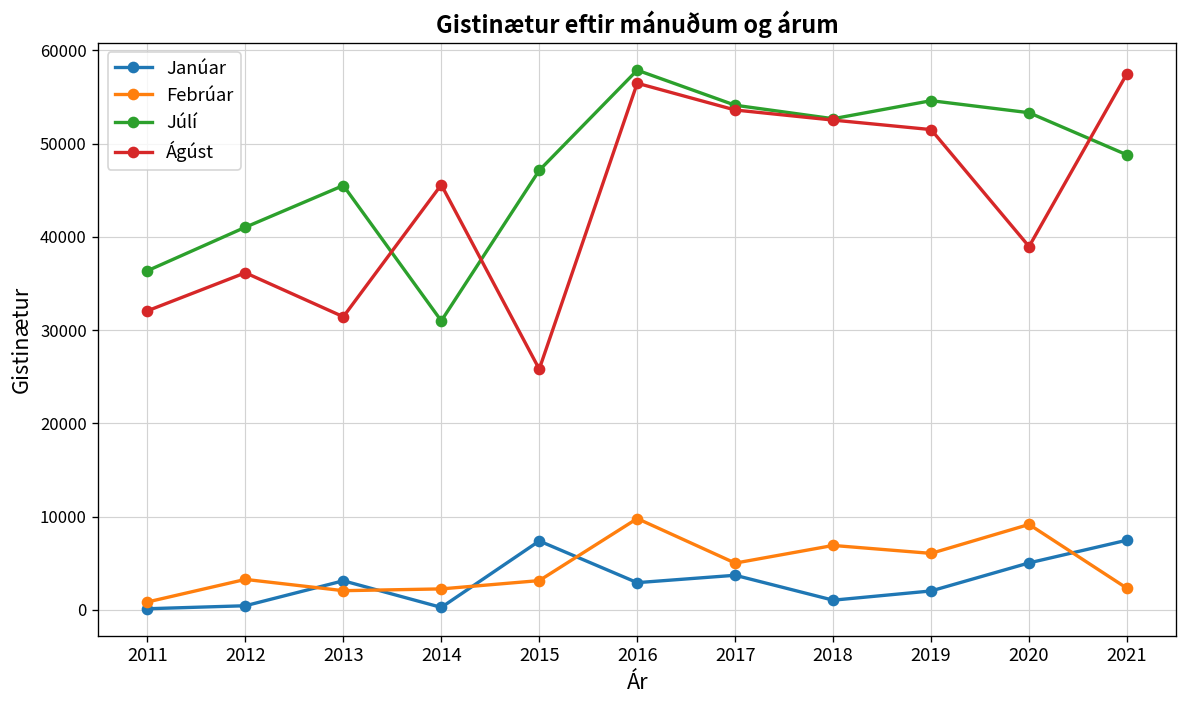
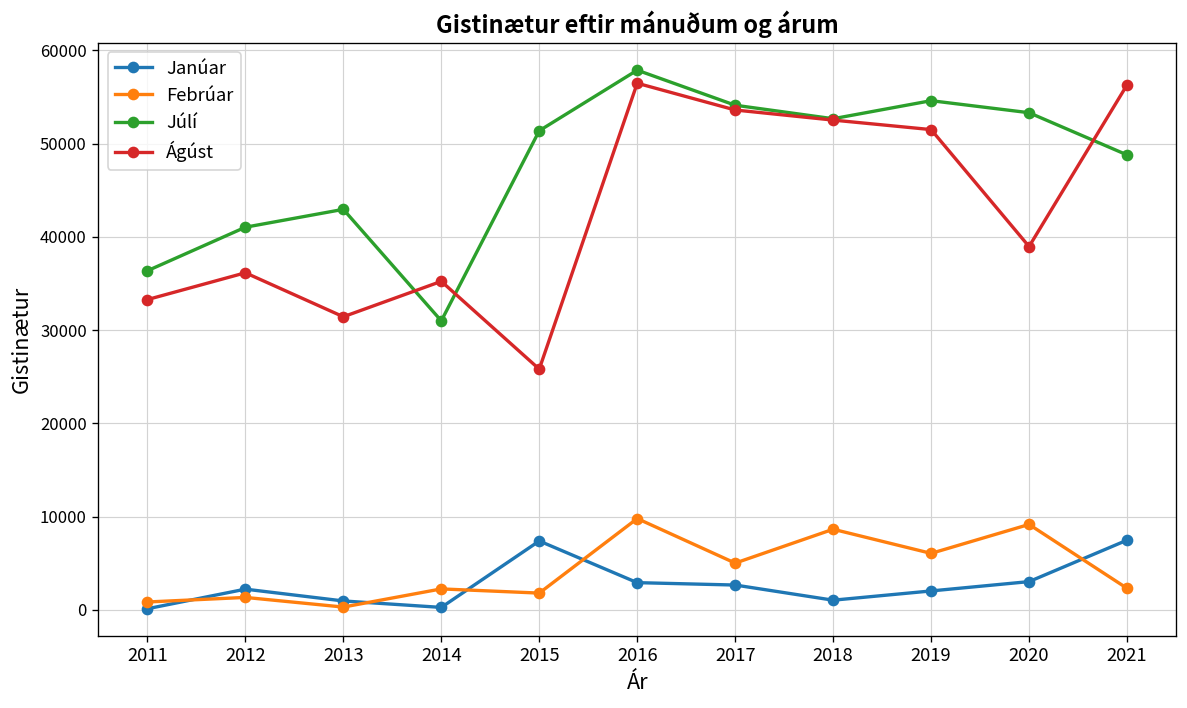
Ágúst, 2011: 32000 -> 33000
Janúar, 2012: 0 -> 2000
Febrúar, 2012: 3000 -> 1000
Janúar, 2013: 3000 -> 1000
Febrúar, 2013: 2000 -> 0
Júlí, 2013: 46000 -> 43000
Ágúst, 2014: 46000 -> 35000
Febrúar, 2015: 3000 -> 2000
Júlí, 2015: 47000 -> 51000
Janúar, 2017: 4000 -> 3000
Febrúar, 2018: 7000 -> 9000
Janúar, 2020: 5000 -> 3000
Ágúst, 2021: 58000 -> 56000
